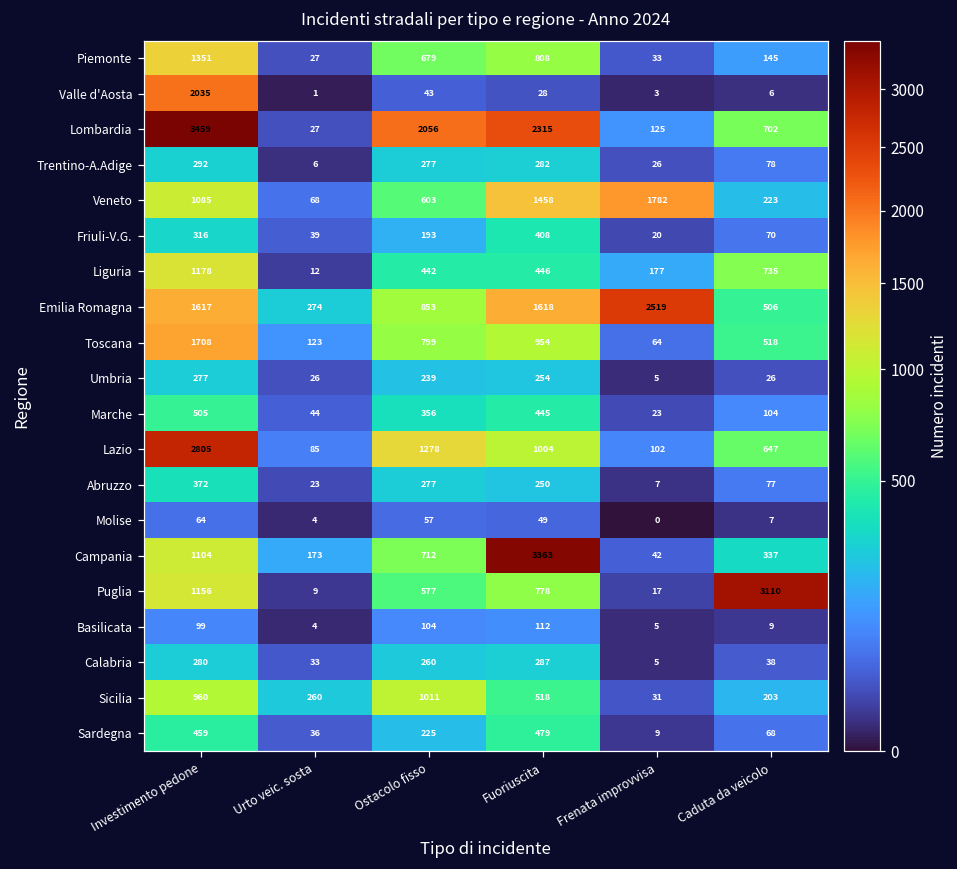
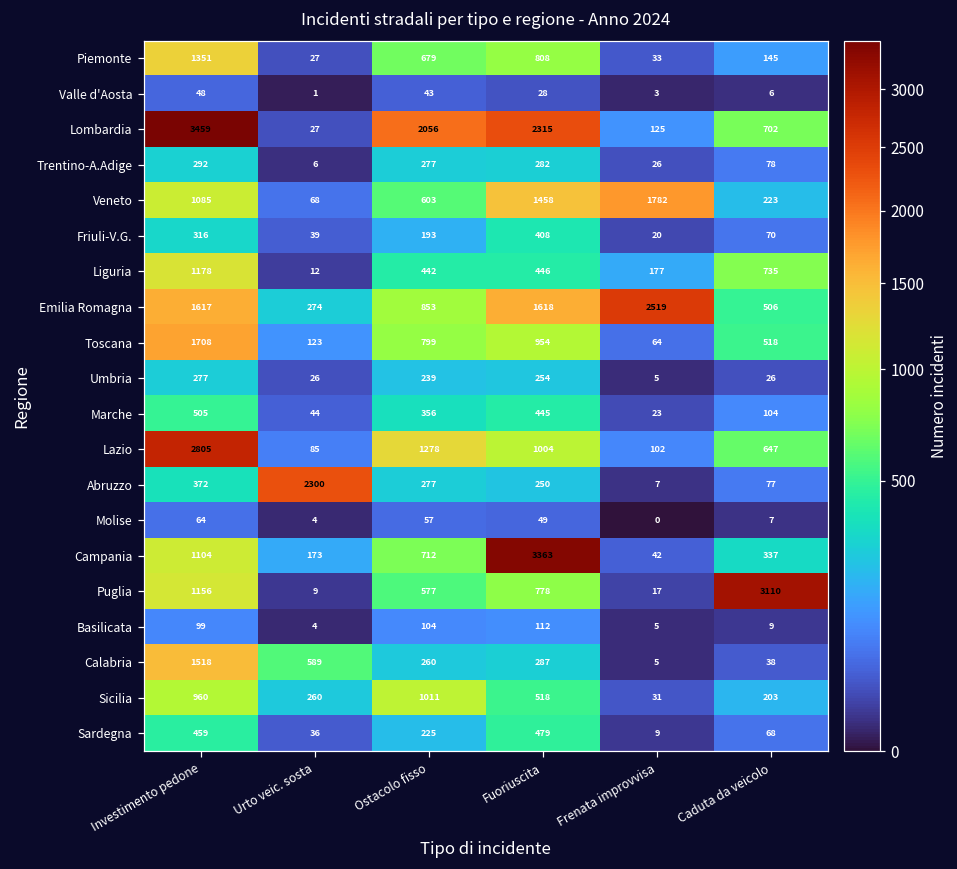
Valle d'Aosta, Investimento pedone: 2035 -> 48
Abruzzo, Urto veic. sosta: 23 -> 2300
Calabria, Investimento pedone: 280 -> 1518
Calabria, Urto veic. sosta: 33 -> 589
